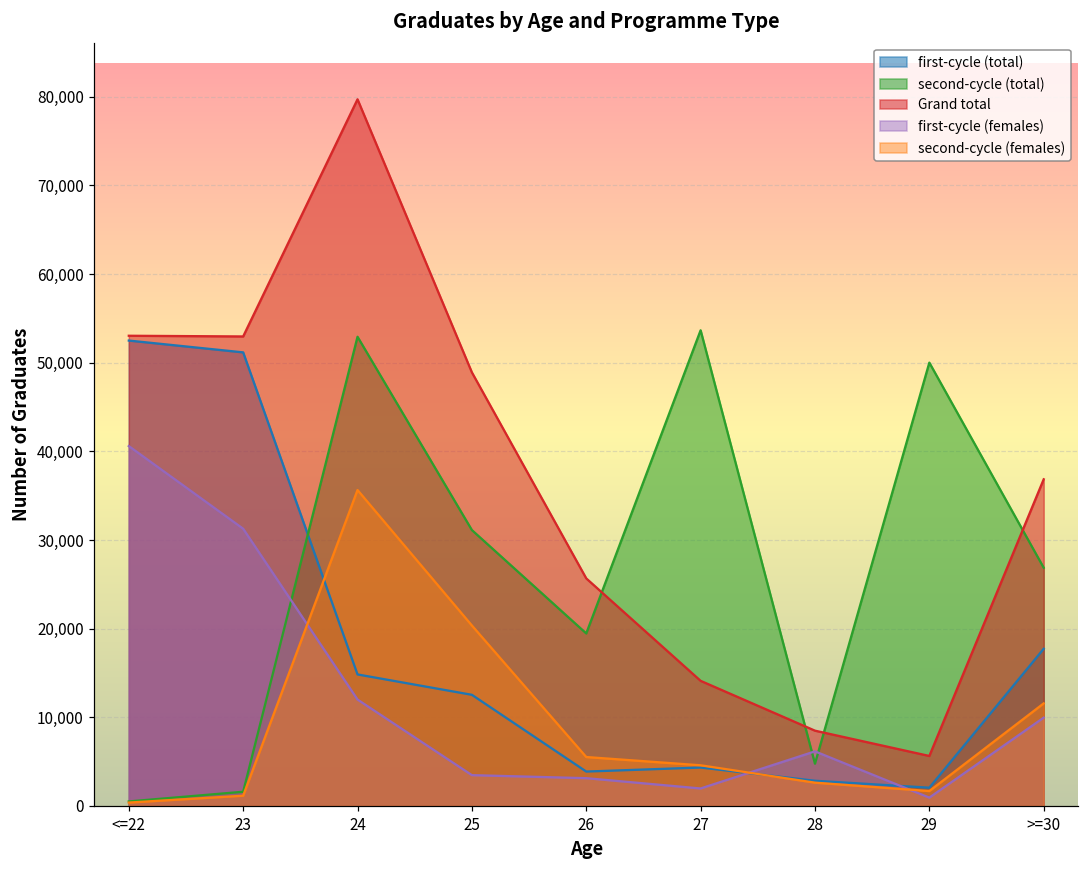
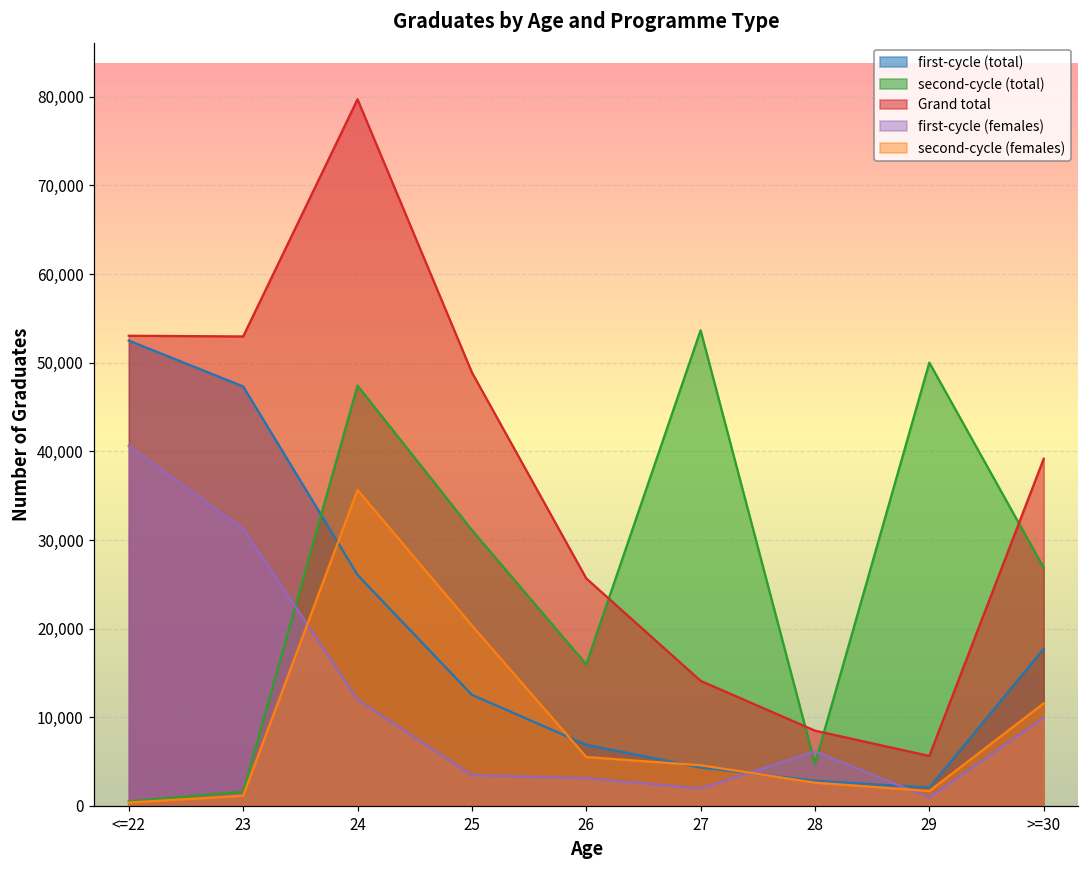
first-cycle (total), 23: 51,000 -> 47,000
first-cycle (total), 24: 15,000 -> 26,000
second-cycle (total), 24: 53,000 -> 47,000
first-cycle (total), 26: 4,000 -> 7,000
second-cycle (total), 26: 19,000 -> 16,000
Grand total, >=30: 37,000 -> 39,000
